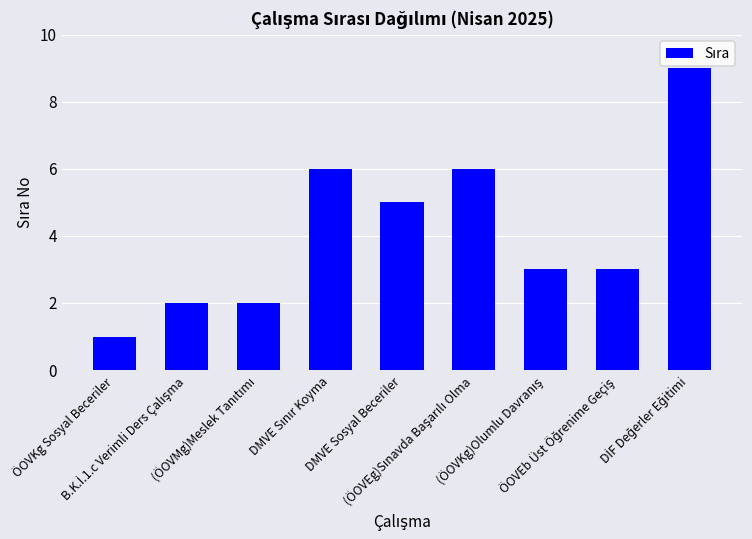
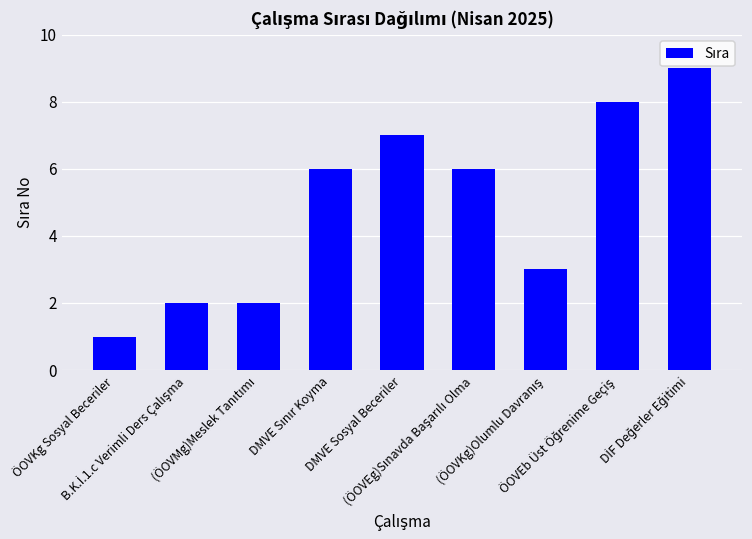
DMVE Sosyal Beceriler: 5 -> 7
ÖOVEb Üst Öğrenime Geçiş: 3 -> 8
